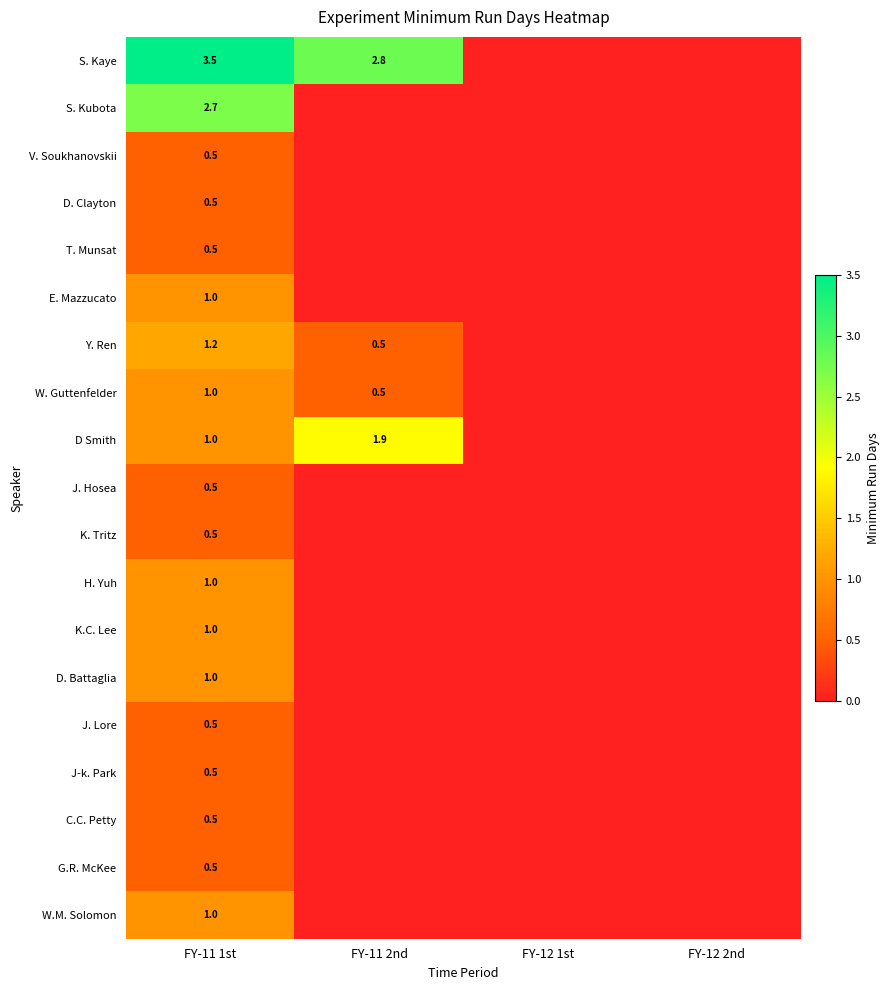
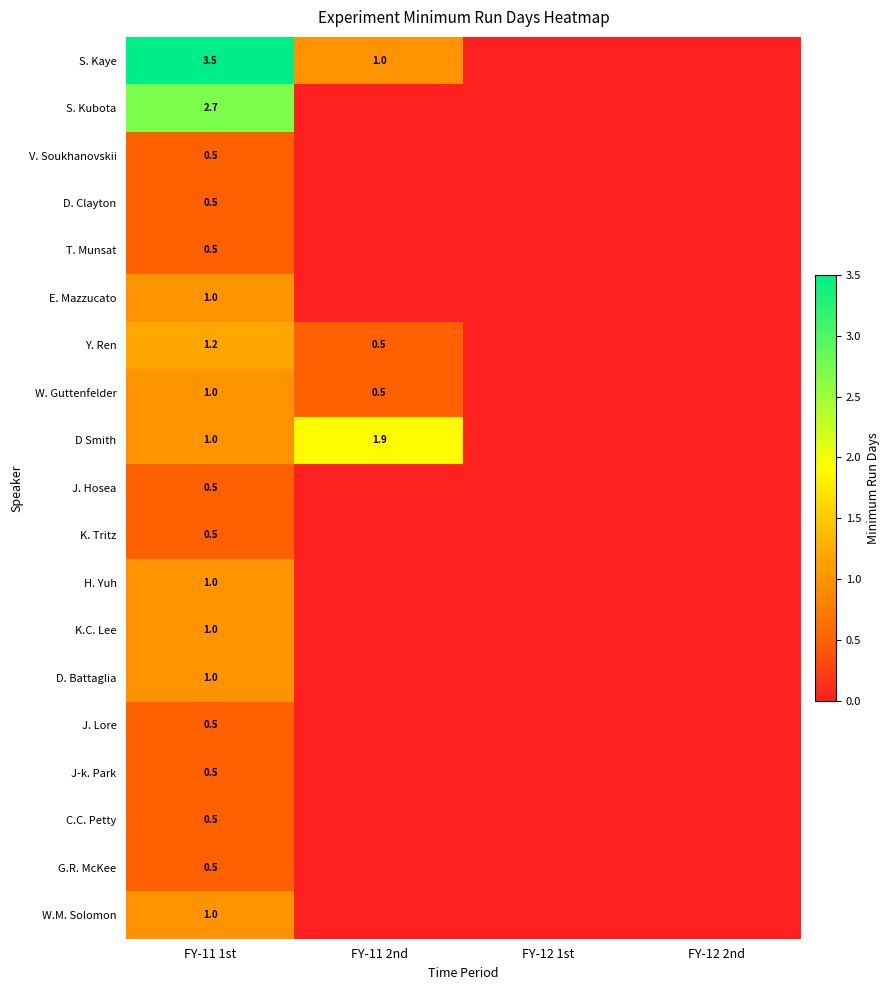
S. Kaye, FY-11 2nd: 2.8 -> 1.0
